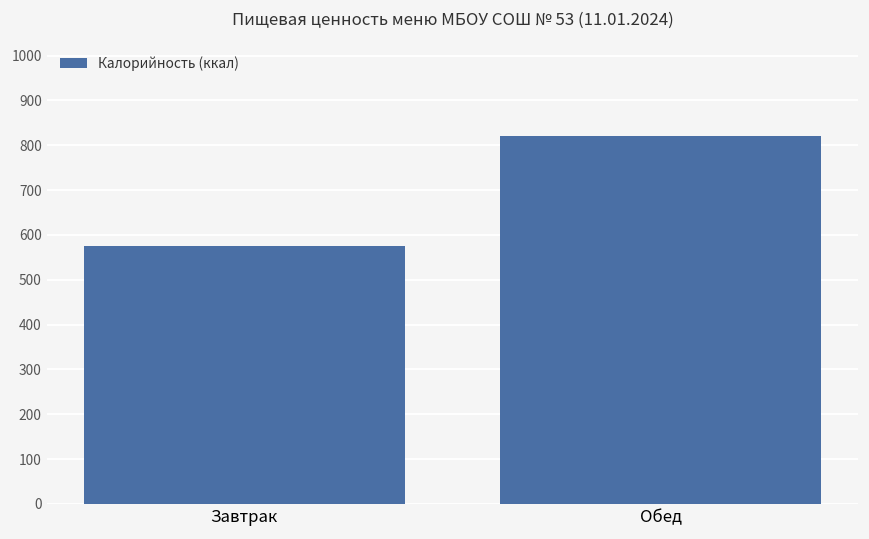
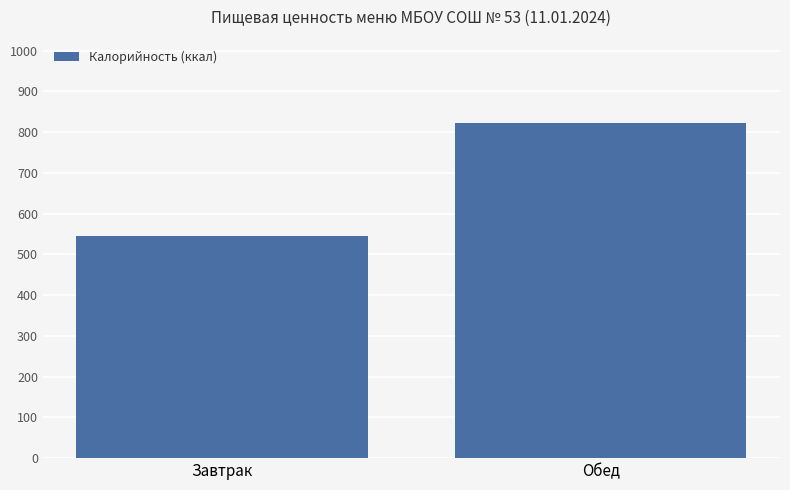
Завтрак: 580 -> 540
